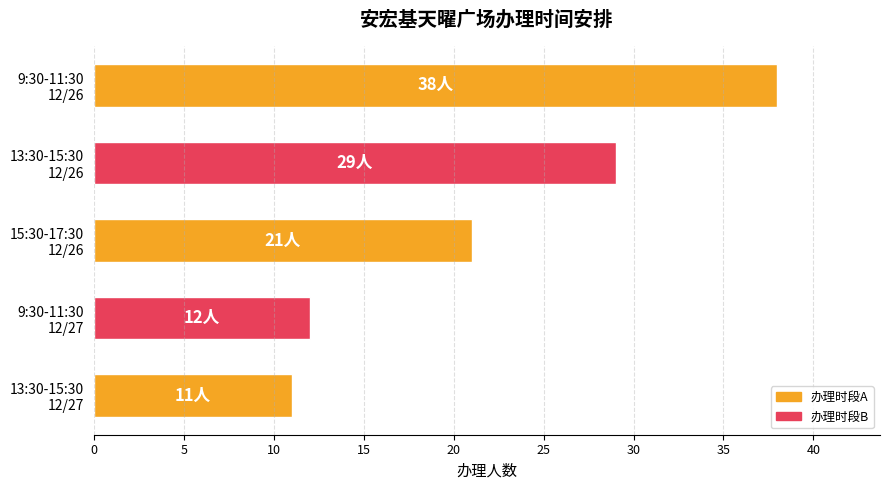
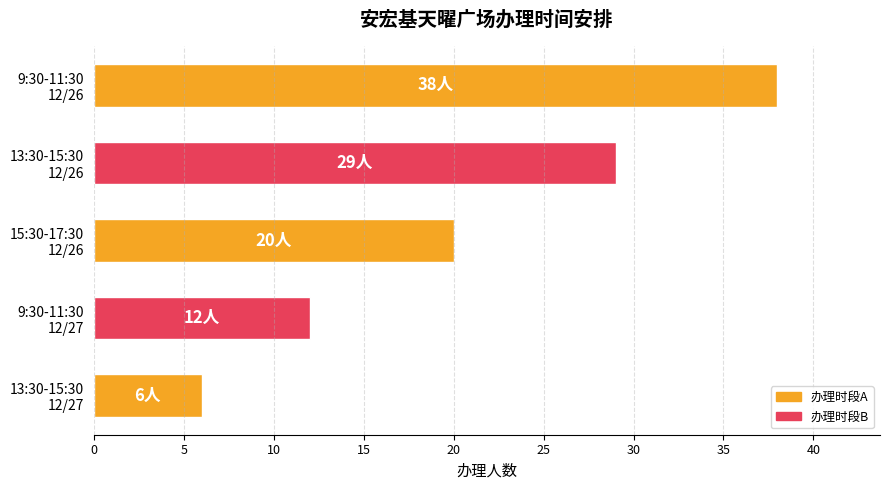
15:30-17:30 12/26: 21人 -> 20人
13:30-15:30 12/27: 11人 -> 6人
